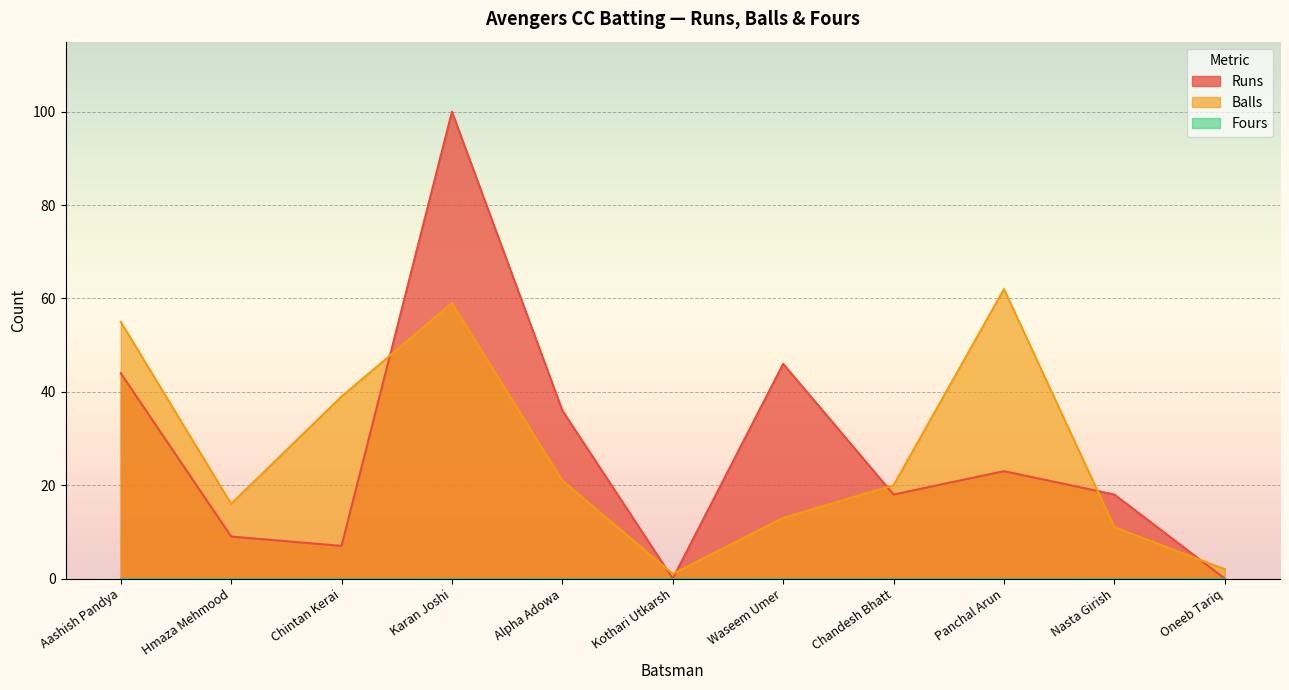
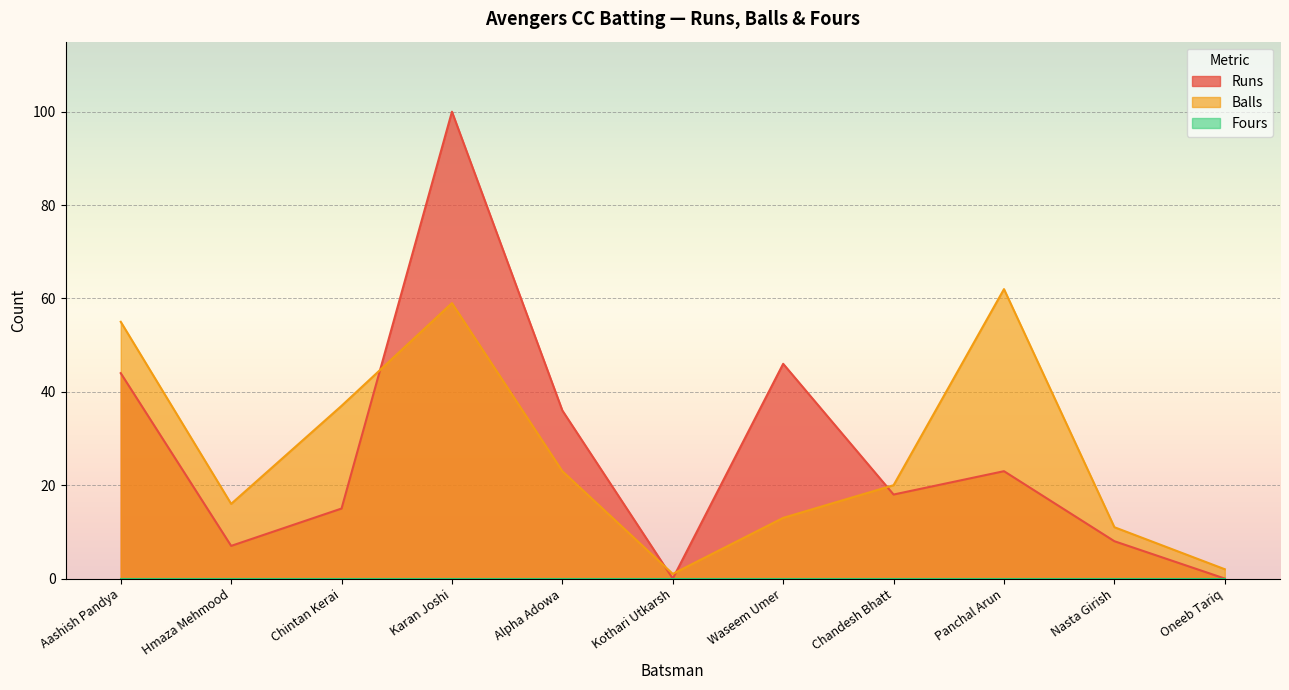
Runs, Hmaza Mehmood: 9 -> 7
Runs, Chintan Kerai: 7 -> 15
Balls, Chintan Kerai: 39 -> 37
Balls, Alpha Adowa: 21 -> 23
Runs, Nasta Girish: 18 -> 8
